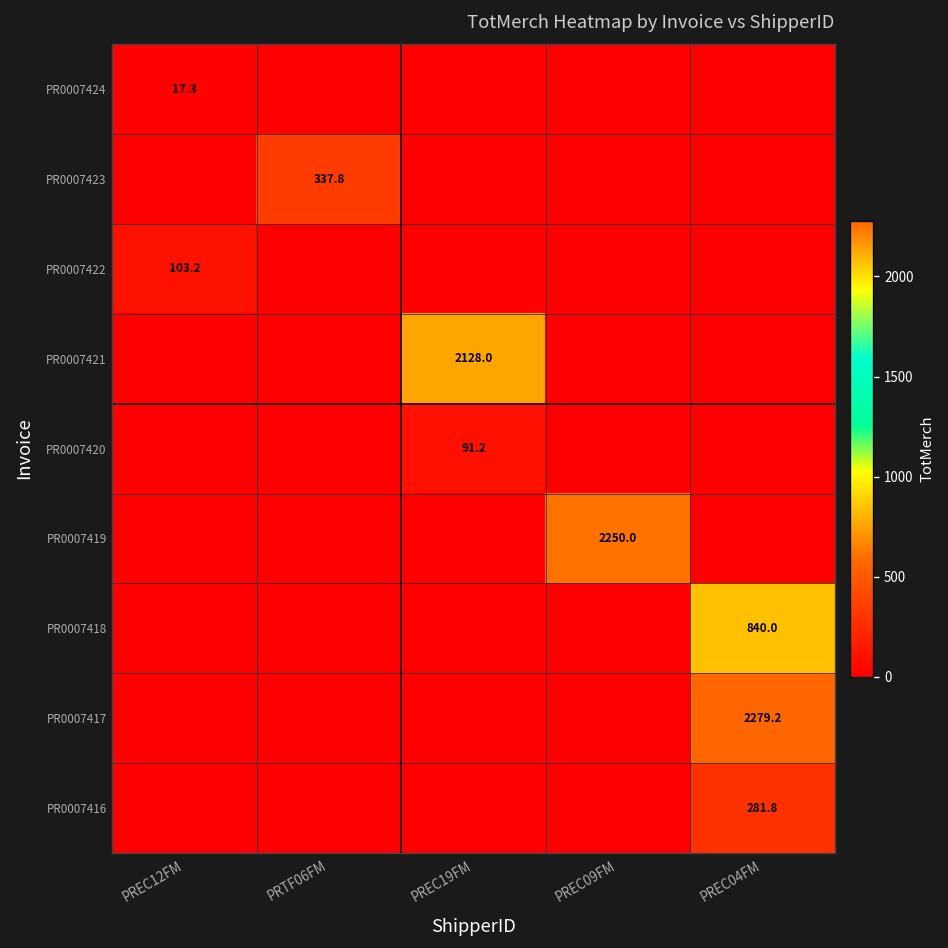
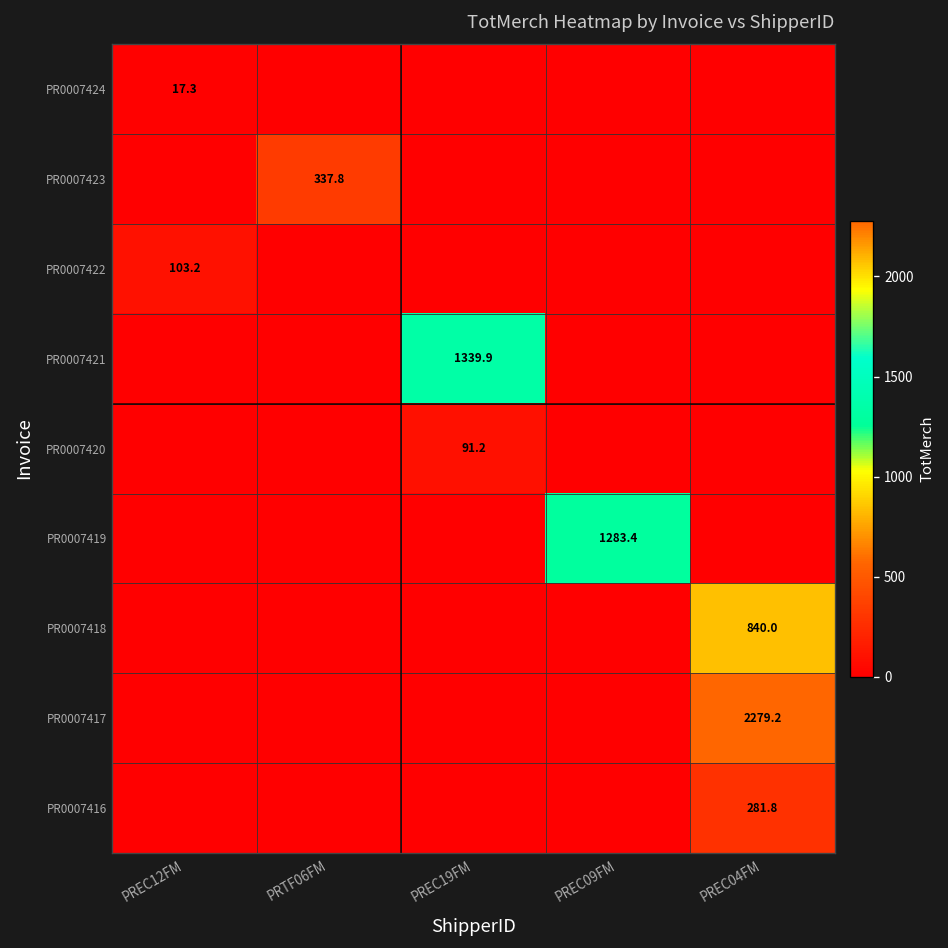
PR0007421, PREC19FM: 2128.0 -> 1339.9
PR0007419, PREC09FM: 2250.0 -> 1283.4
